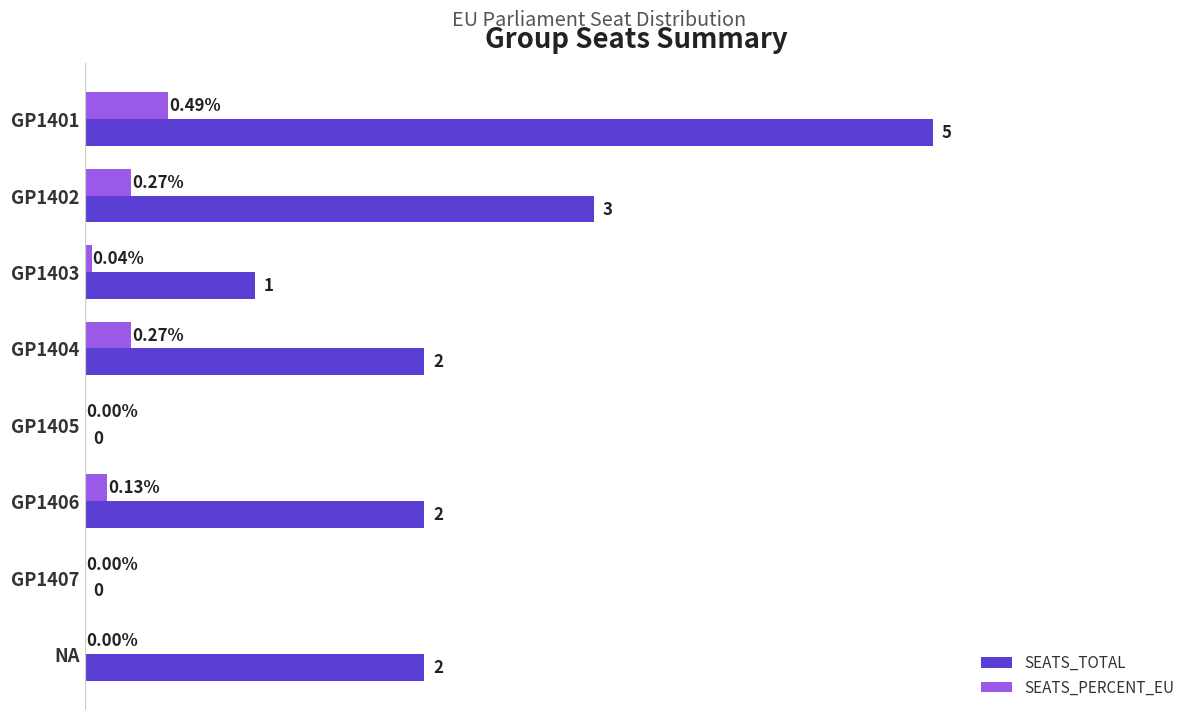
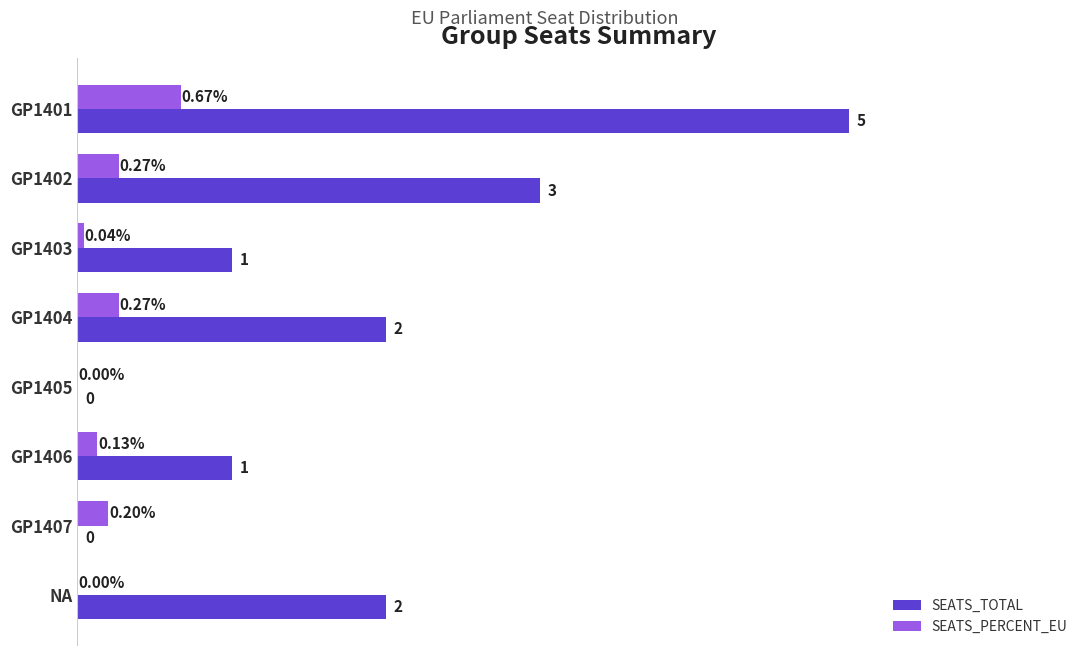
SEATS_PERCENT_EU, GP1401: 0.49% -> 0.67%
SEATS_TOTAL, GP1406: 2 -> 1
SEATS_PERCENT_EU, GP1407: 0.00% -> 0.20%
